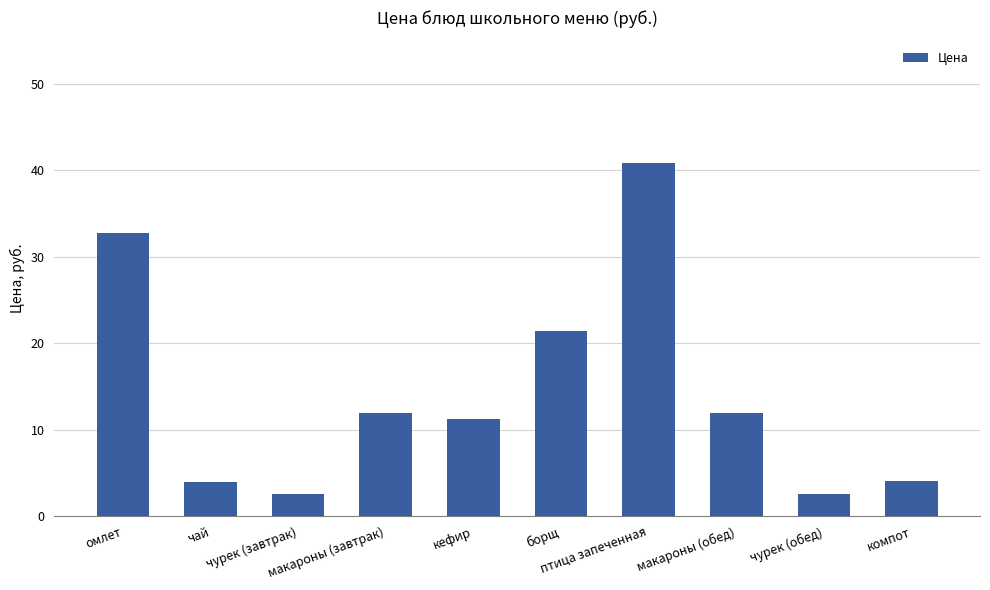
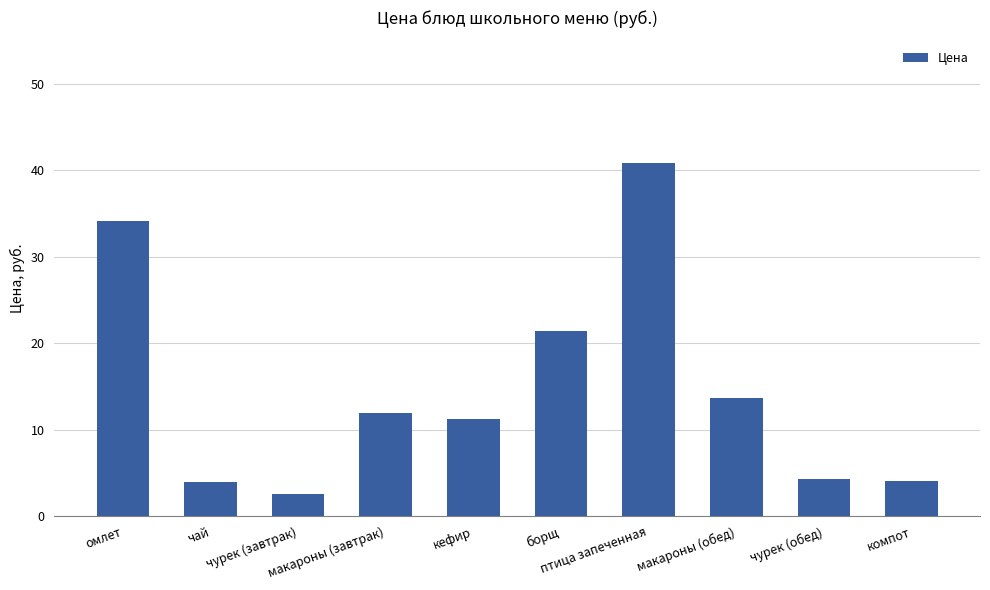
омлет: 33 -> 34
макароны (обед): 12 -> 14
чурек (обед): 3 -> 4
